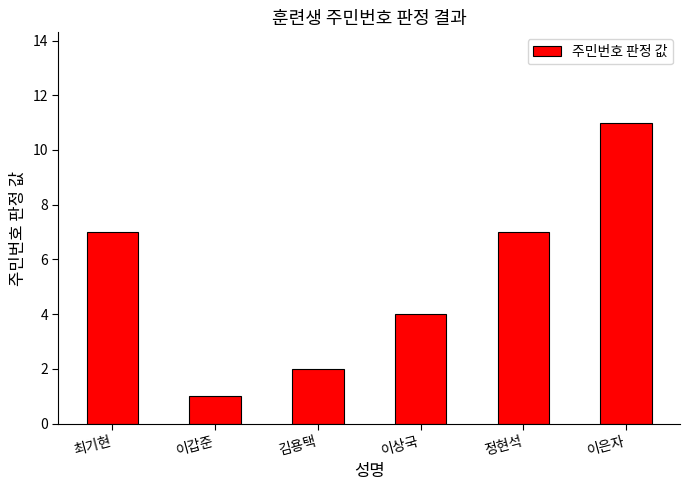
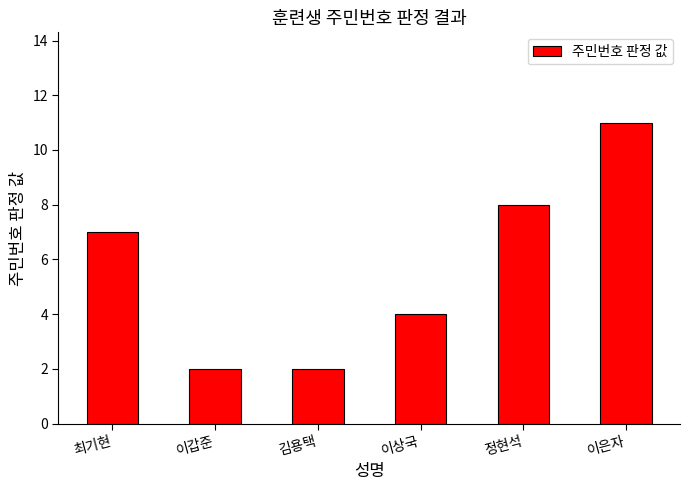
이갑준: 1 -> 2
정현석: 7 -> 8
